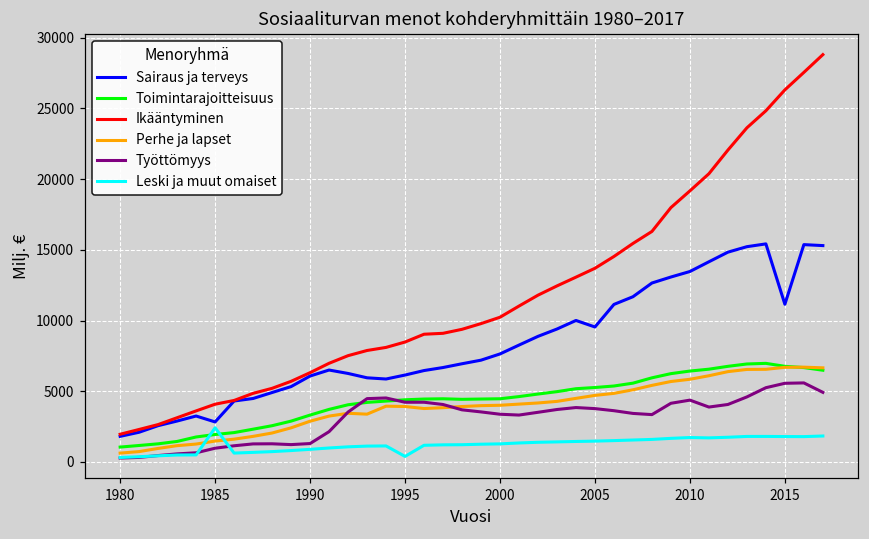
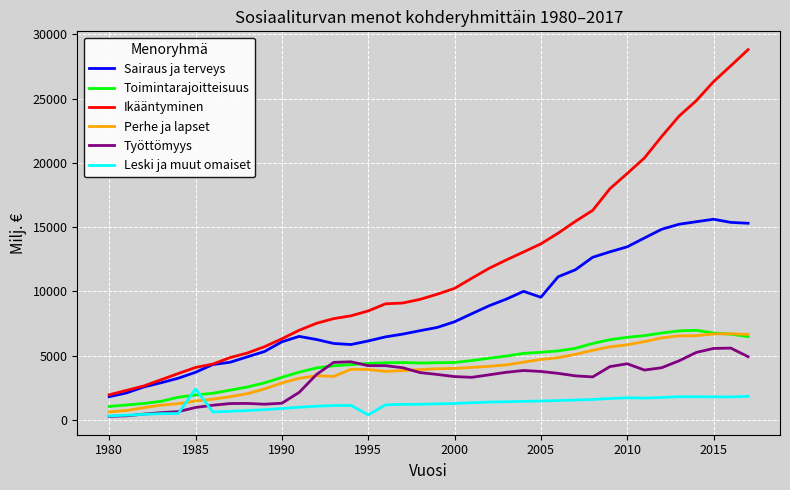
Sairaus ja terveys, 1985: 2800 -> 3700
Sairaus ja terveys, 2015: 11200 -> 15600
